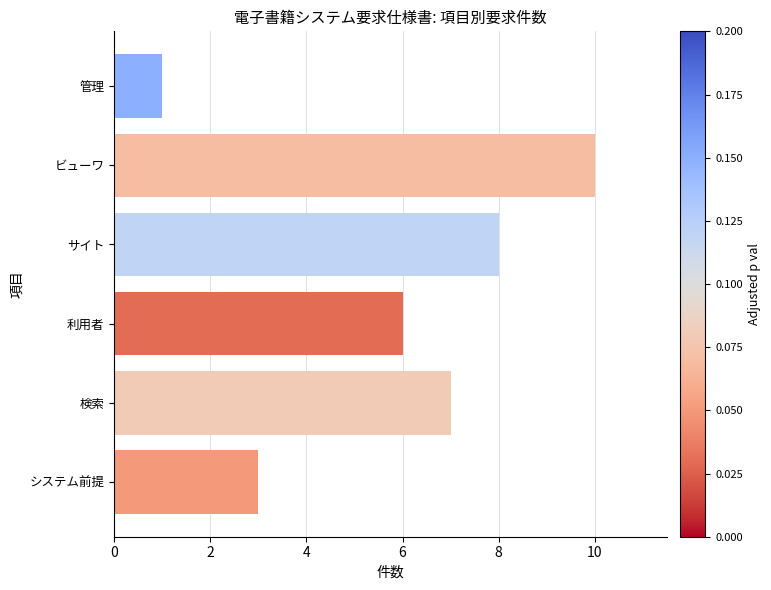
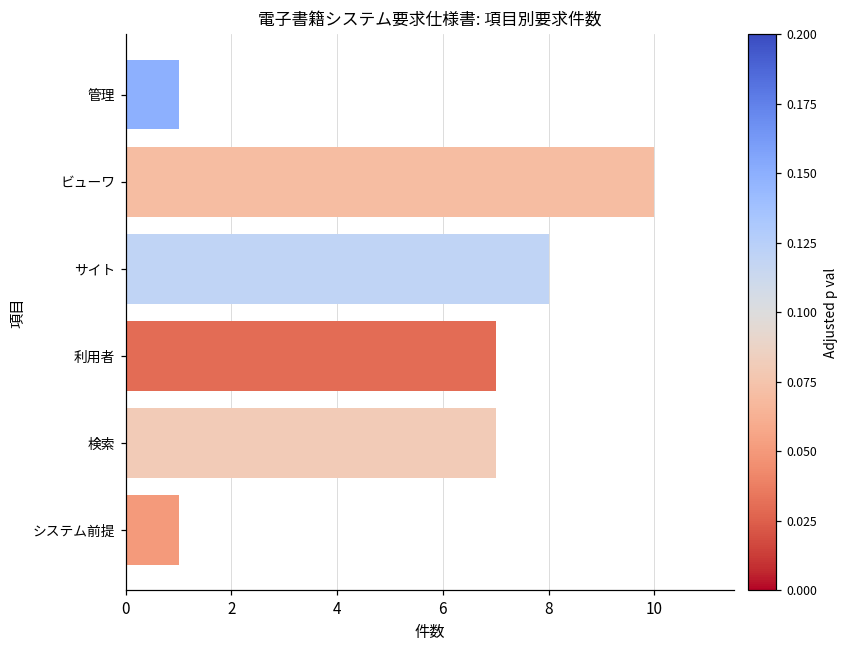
利用者: 6 -> 7
システム前提: 3 -> 1
